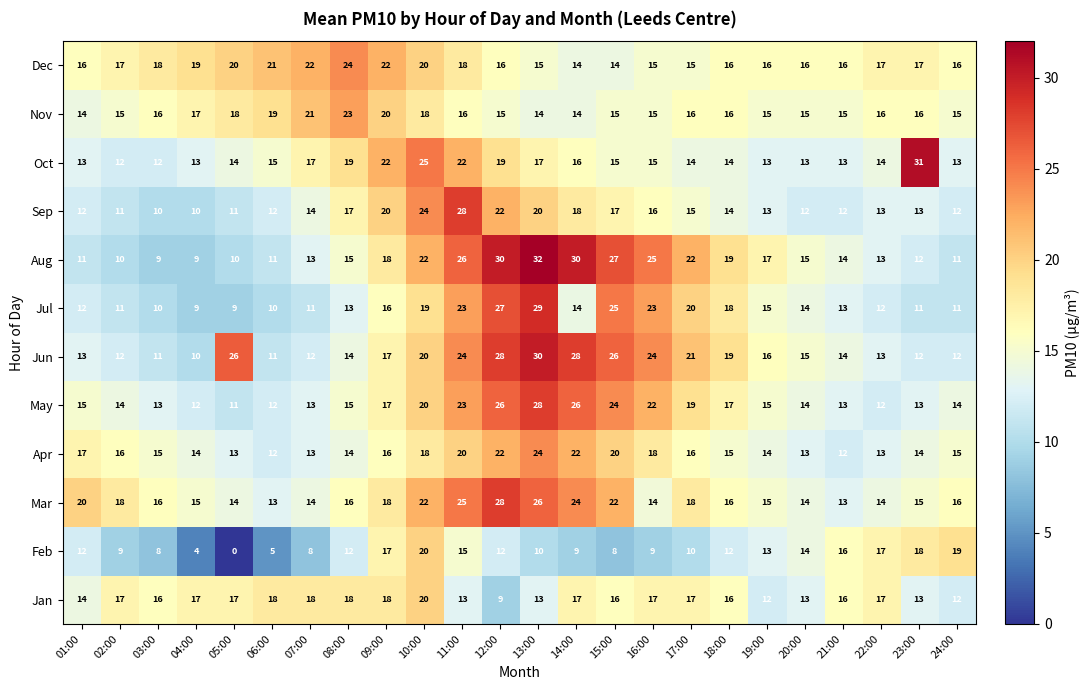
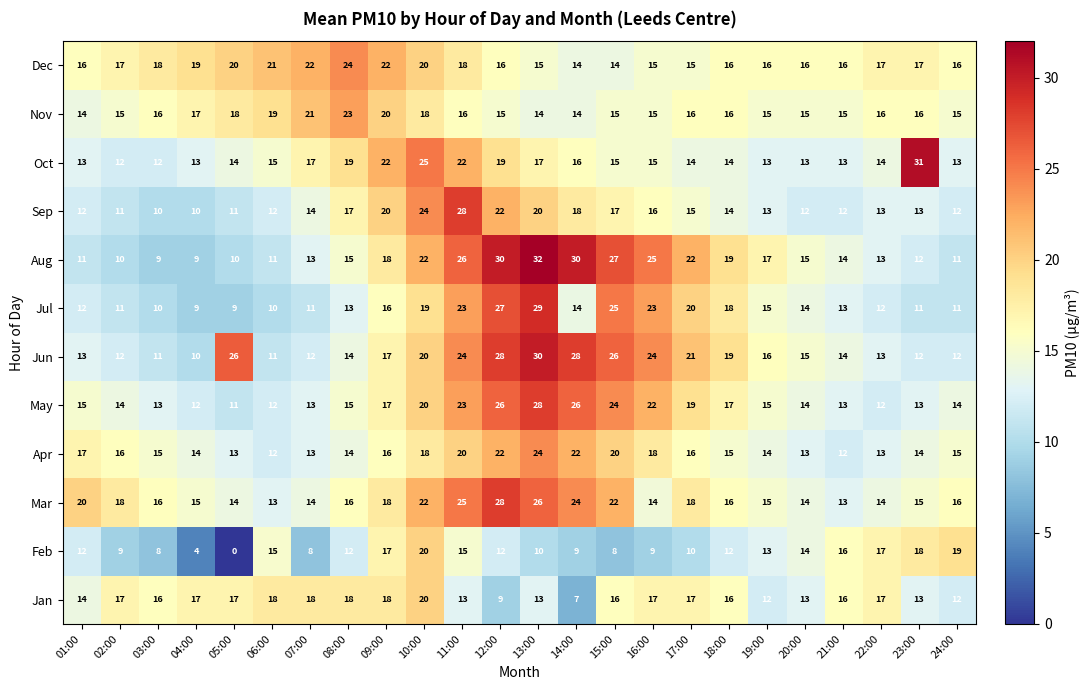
Feb, 06:00: 5 -> 15
Jan, 14:00: 17 -> 7
